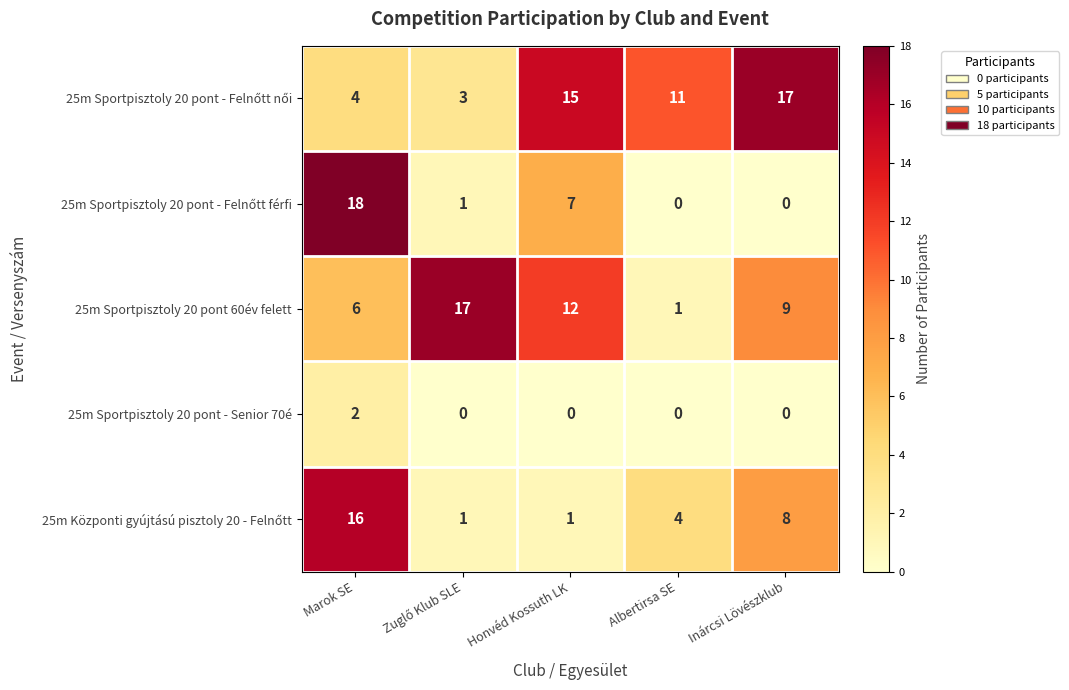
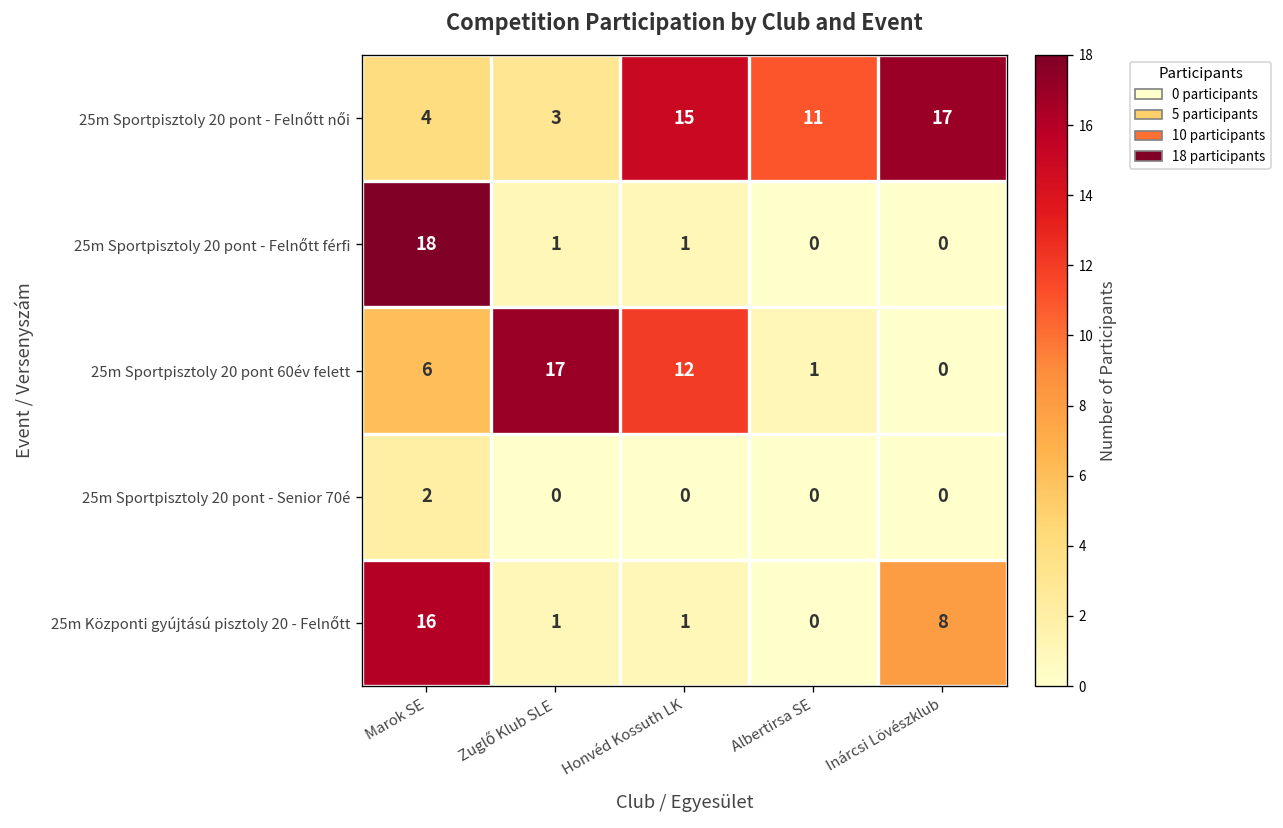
25m Sportpisztoly 20 pont - Felnőtt férfi, Honvéd Kossuth LK: 7 -> 1
25m Sportpisztoly 20 pont 60év felett, Inárcsi Lövészklub: 9 -> 0
25m Központi gyújtású pisztoly 20 - Felnőtt, Albertirsa SE: 4 -> 0
